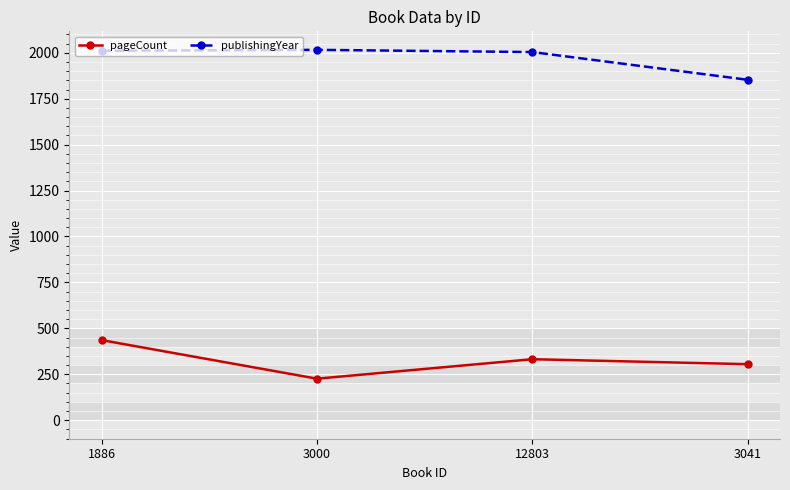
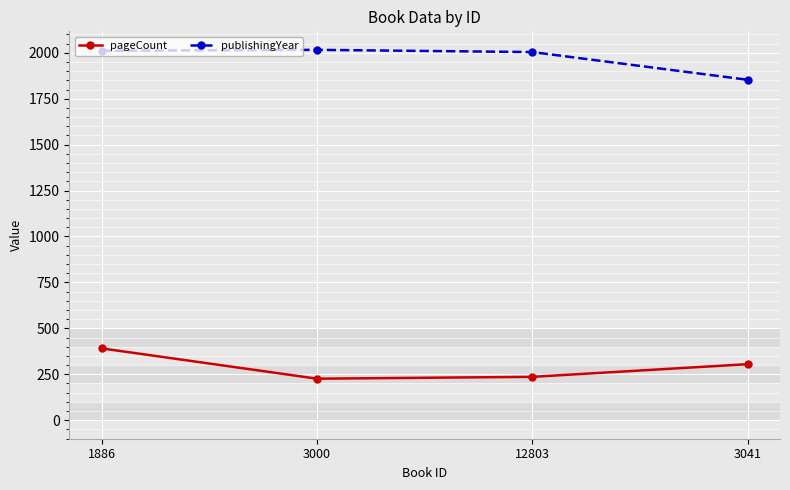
pageCount, 1886: 440 -> 390
pageCount, 12803: 330 -> 240
